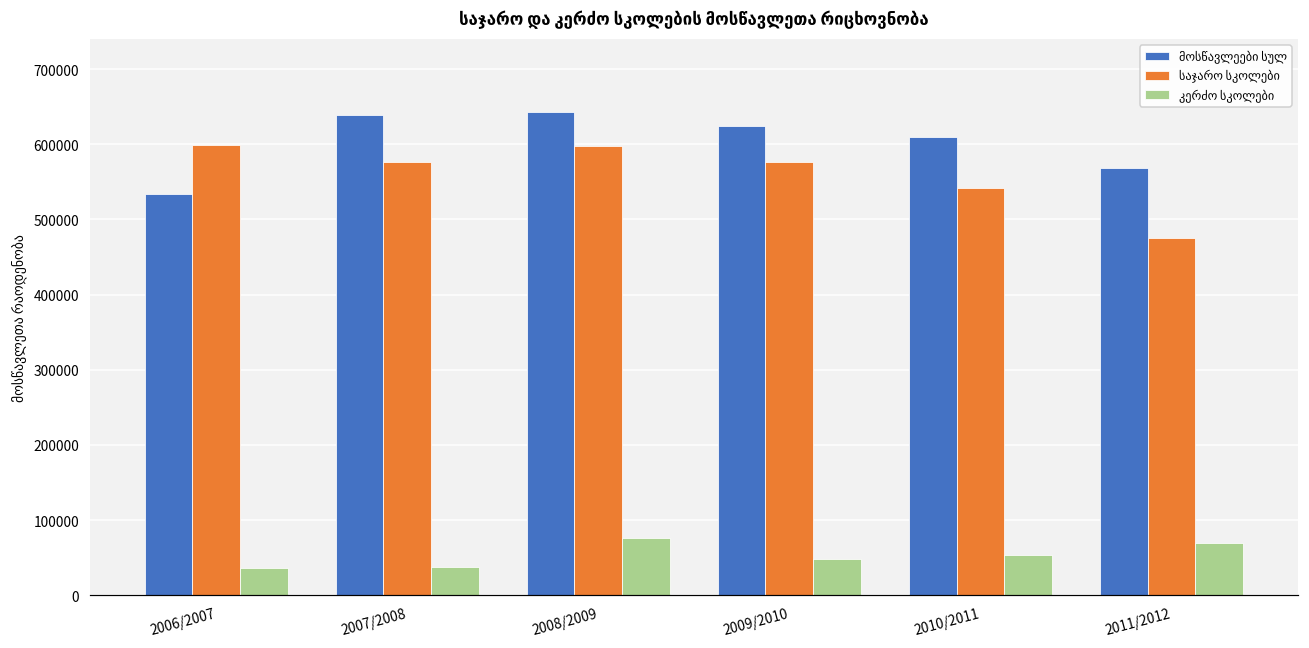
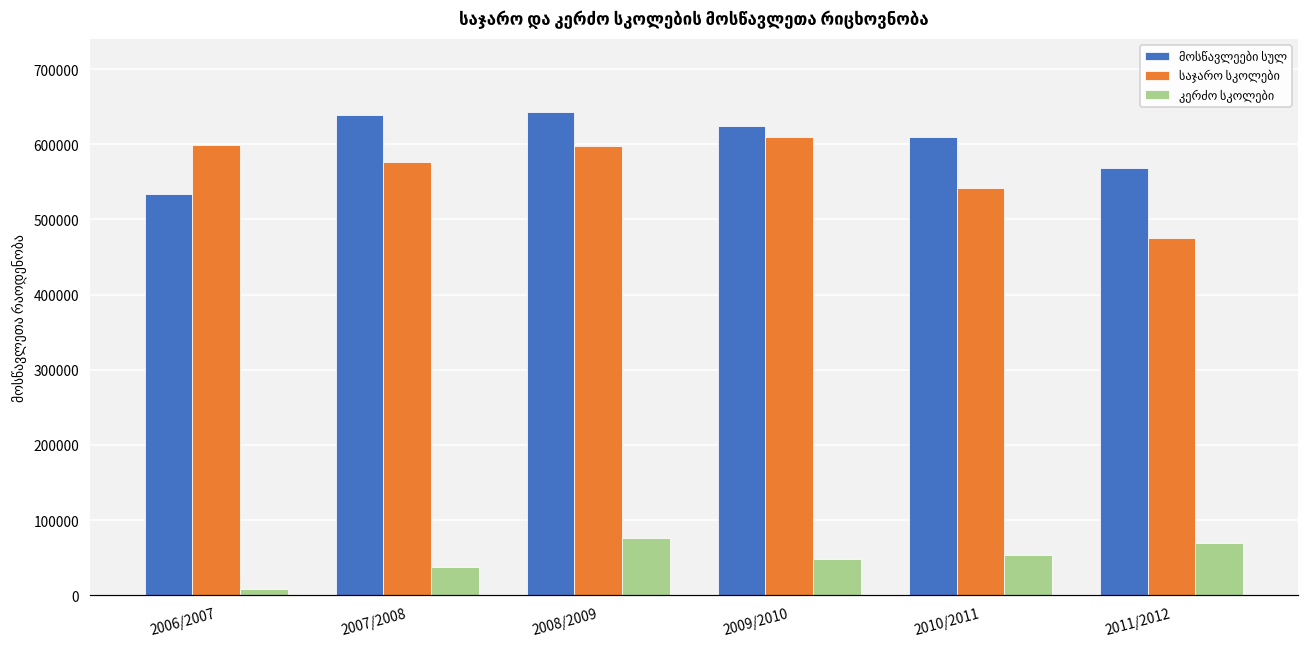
კერძო სკოლები, 2006/2007: 40000 -> 10000
საჯარო სკოლები, 2009/2010: 580000 -> 610000
